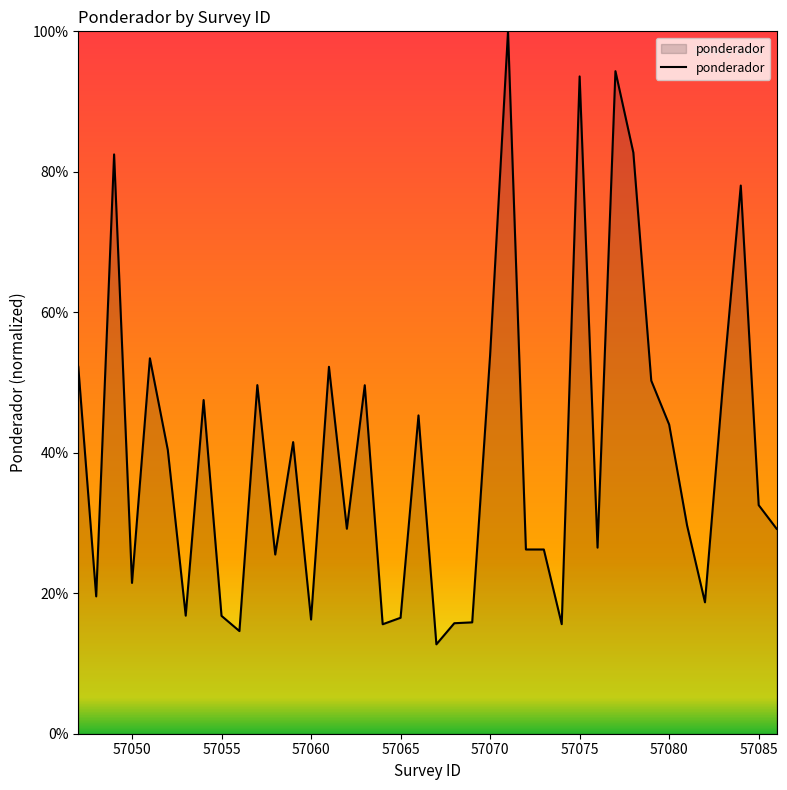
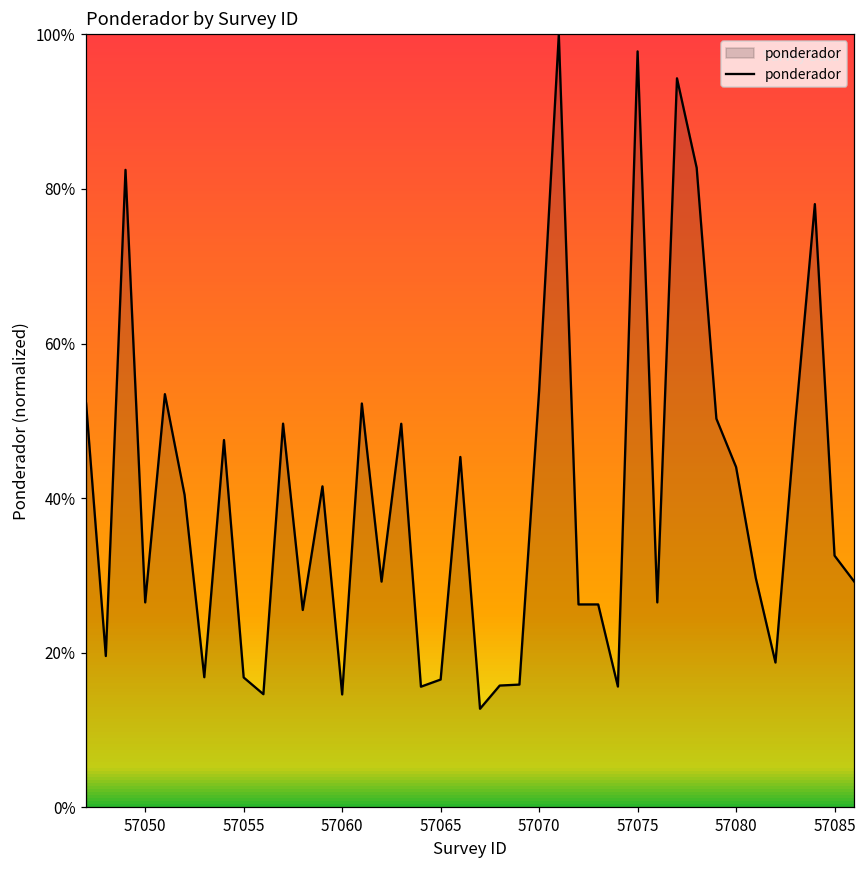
57050: 21% -> 26%
57060: 16% -> 15%
57075: 94% -> 98%
